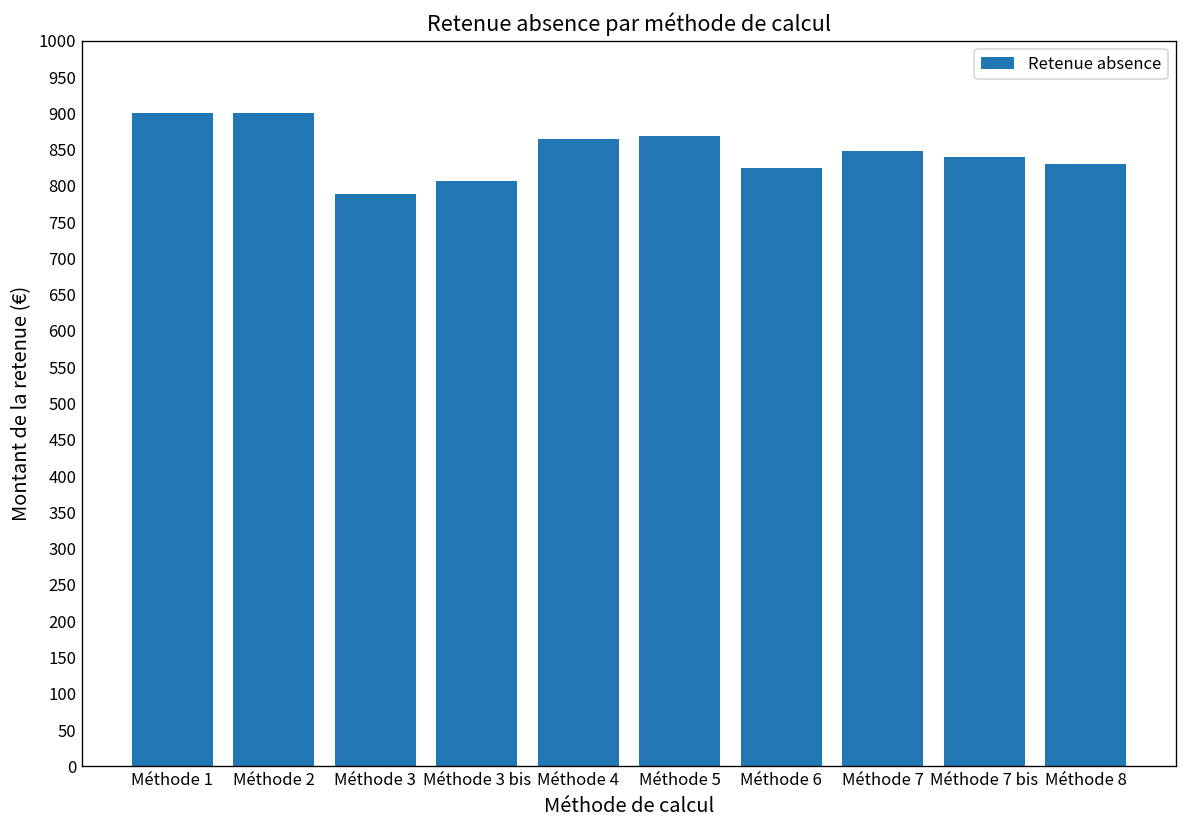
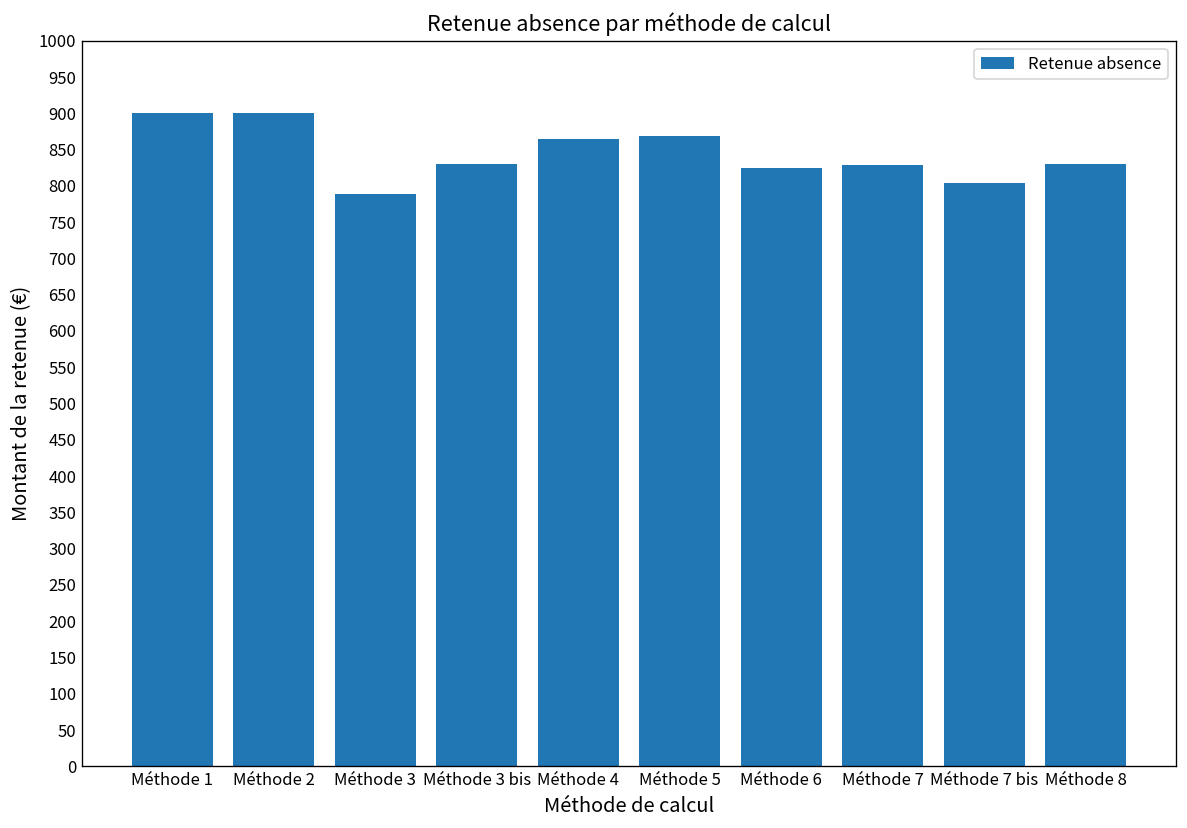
Méthode 3 bis: 810 -> 830
Méthode 7: 850 -> 830
Méthode 7 bis: 840 -> 800
